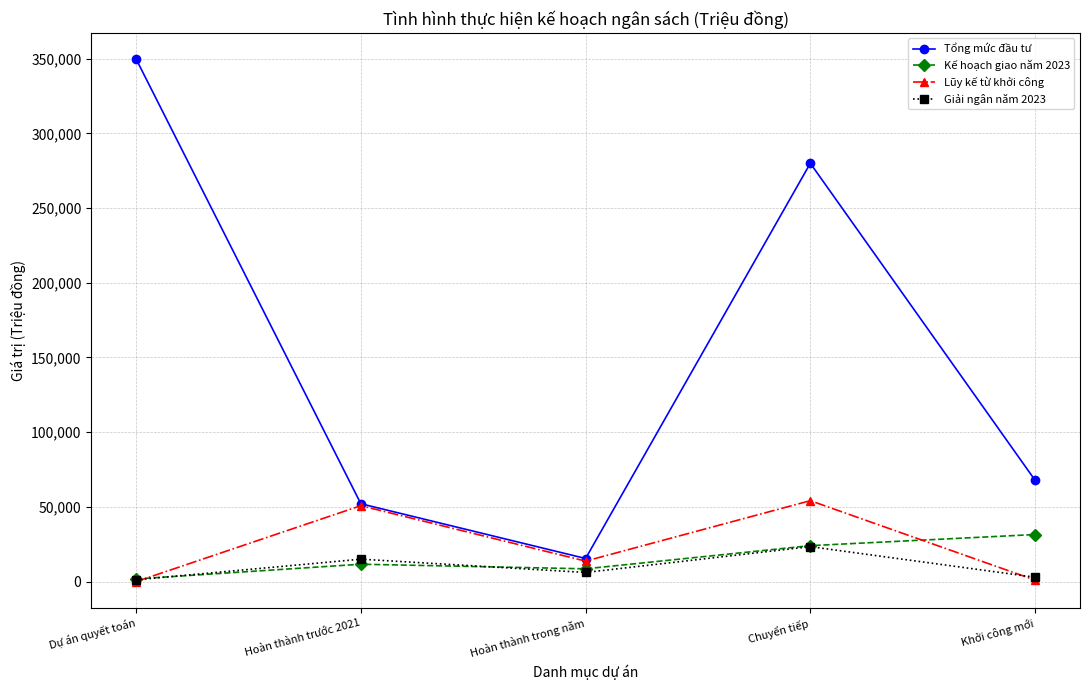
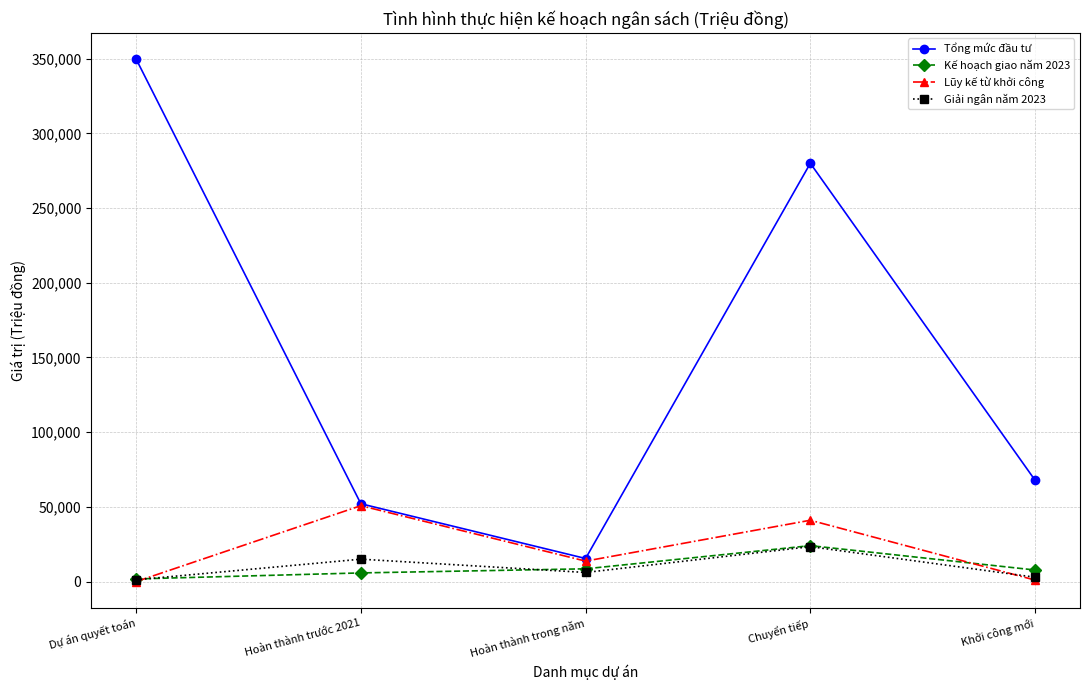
Kế hoạch giao năm 2023, Hoàn thành trước 2021: 12,000 -> 6,000
Lũy kế từ khởi công, Chuyển tiếp: 54,000 -> 41,000
Kế hoạch giao năm 2023, Khởi công mới: 31,000 -> 8,000
